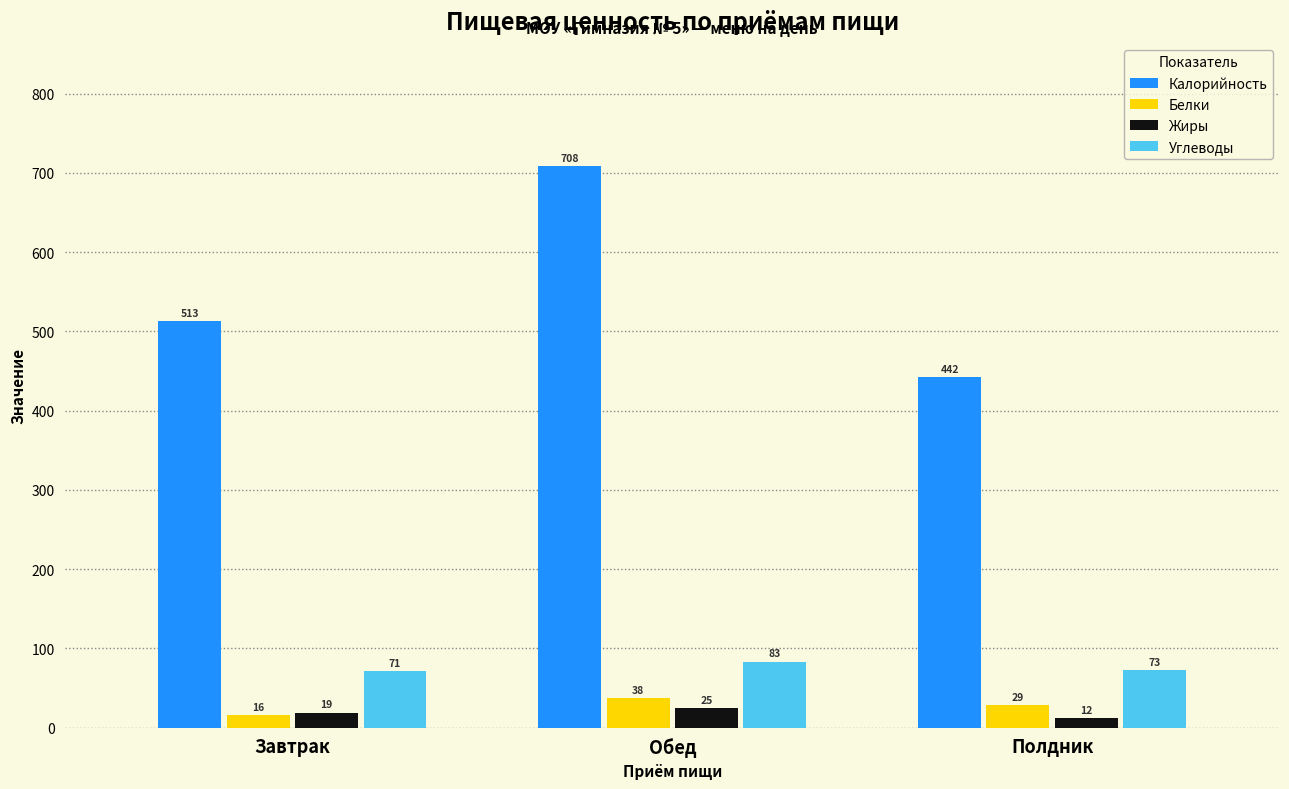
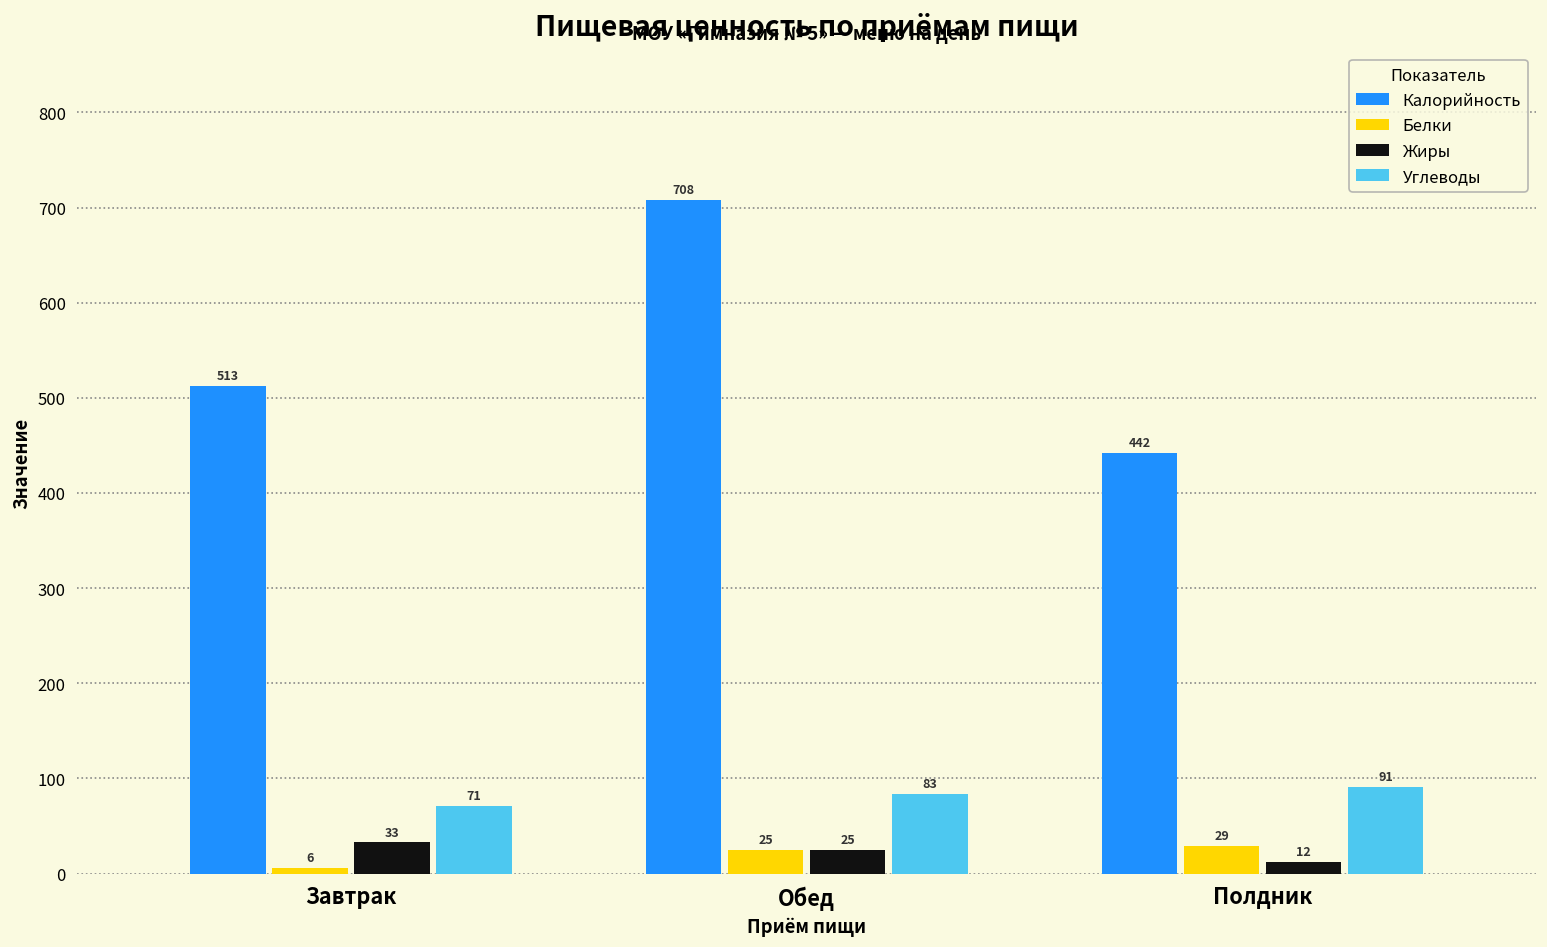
Белки, Завтрак: 16 -> 6
Жиры, Завтрак: 19 -> 33
Белки, Обед: 38 -> 25
Углеводы, Полдник: 73 -> 91
